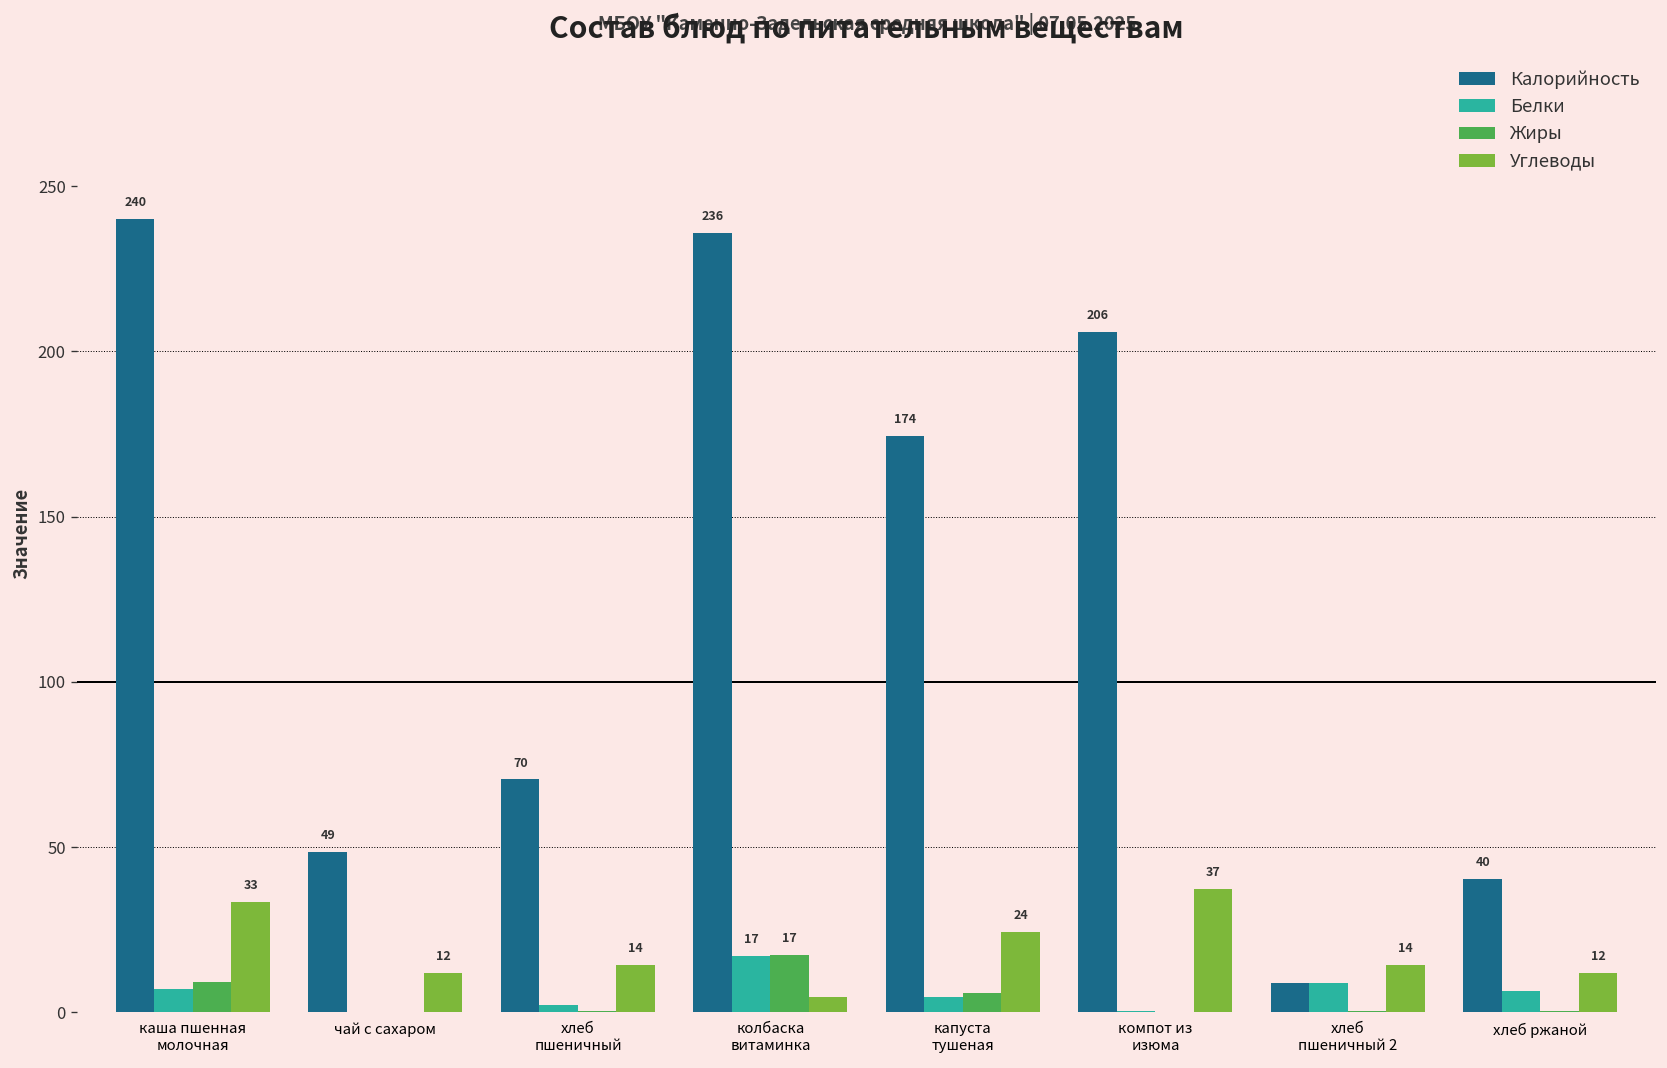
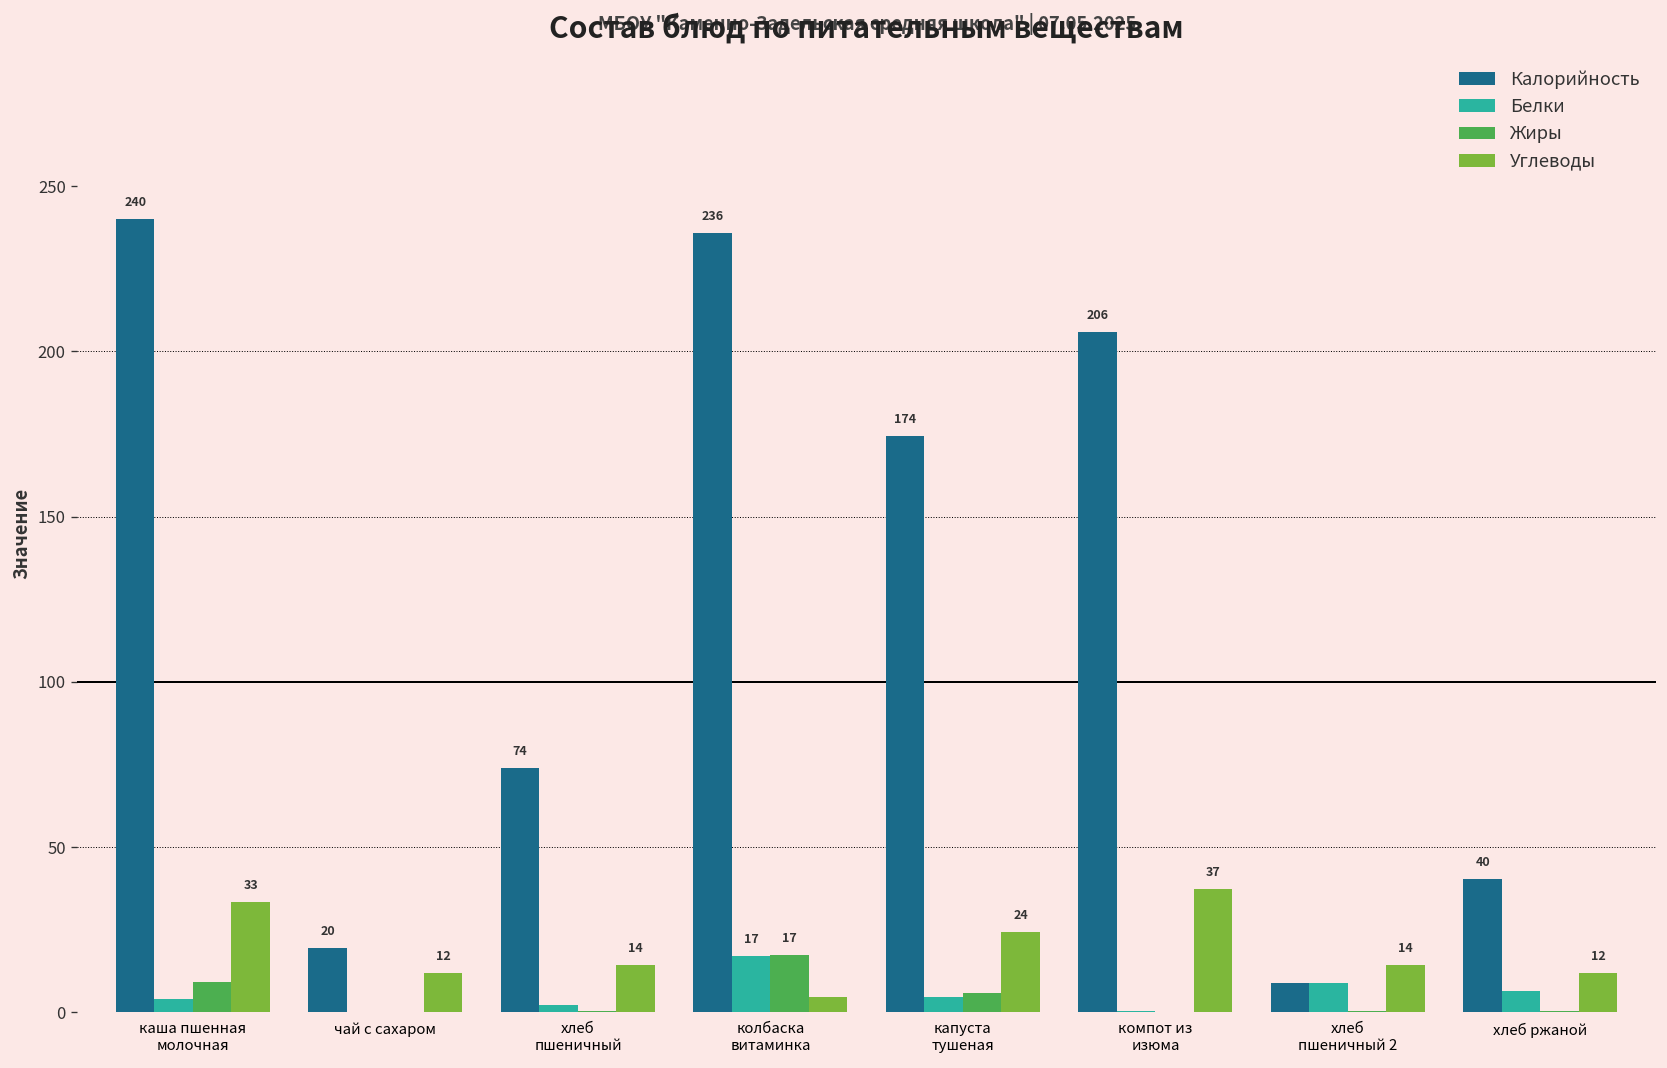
Белки, каша пшенная молочная: 7 -> 4
Калорийность, чай с сахаром: 49 -> 20
Калорийность, хлеб пшеничный: 70 -> 74
